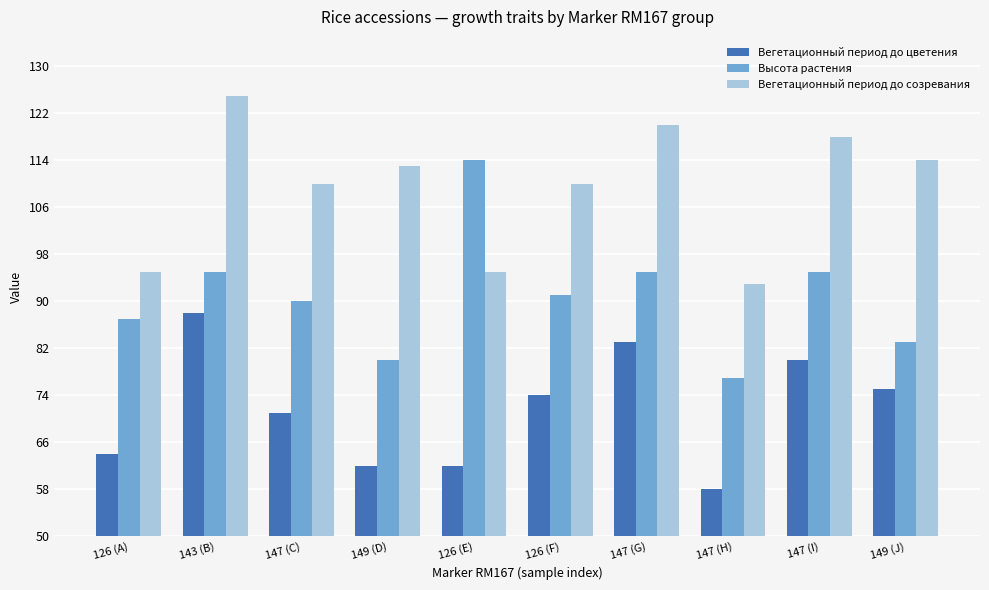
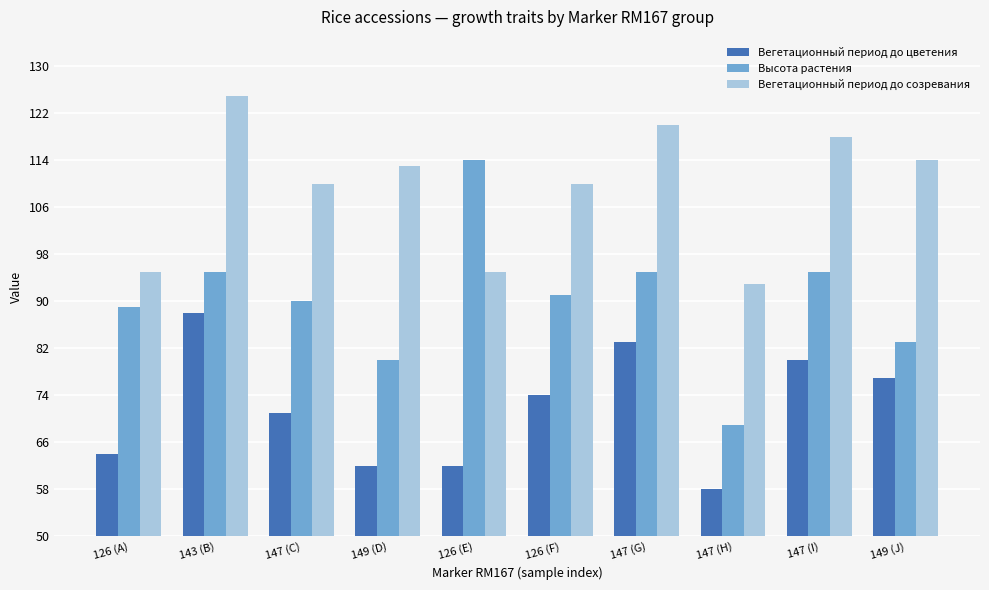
Высота растения, 126 (A): 87 -> 89
Высота растения, 147 (H): 77 -> 69
Вегетационный период до цветения, 149 (J): 75 -> 77
